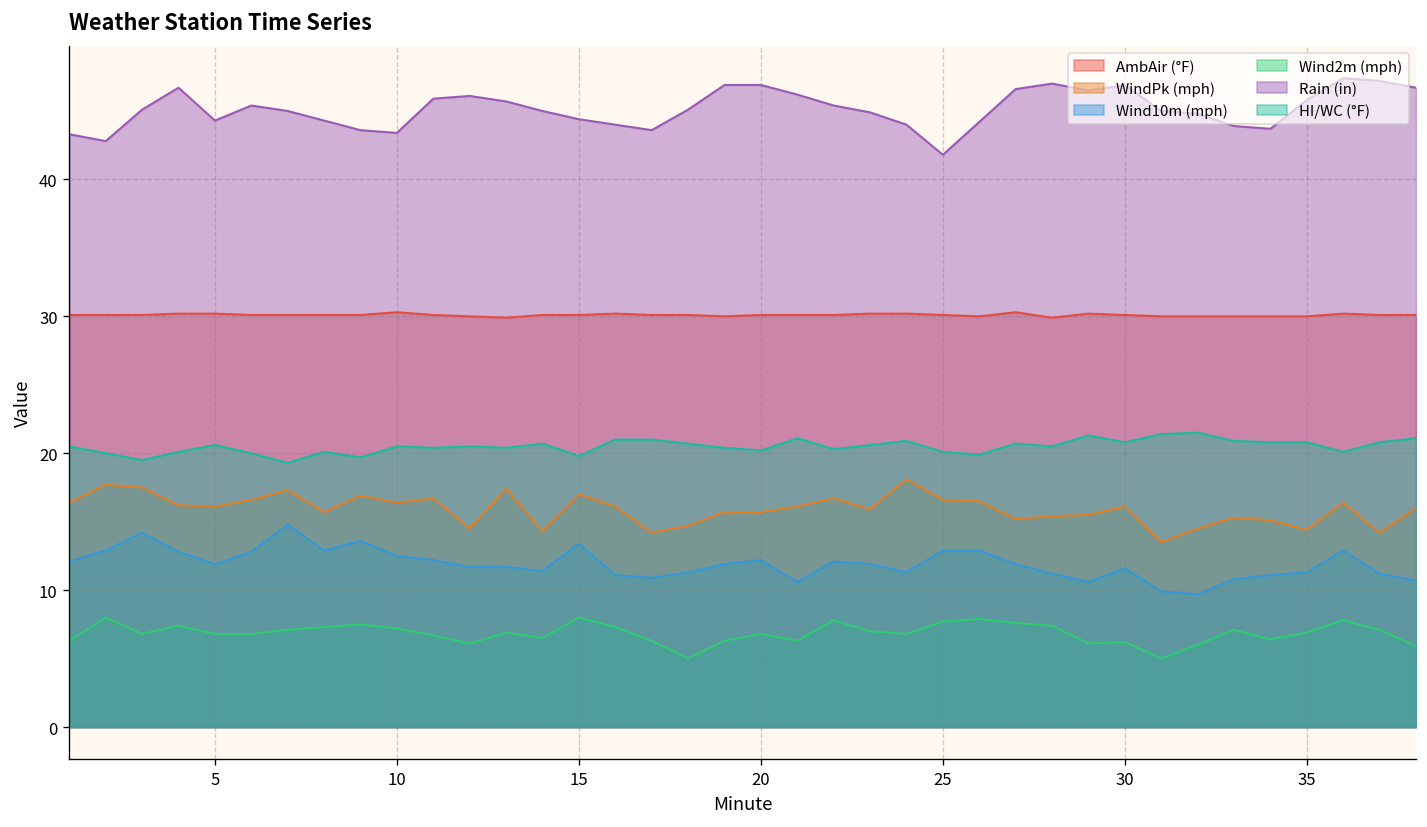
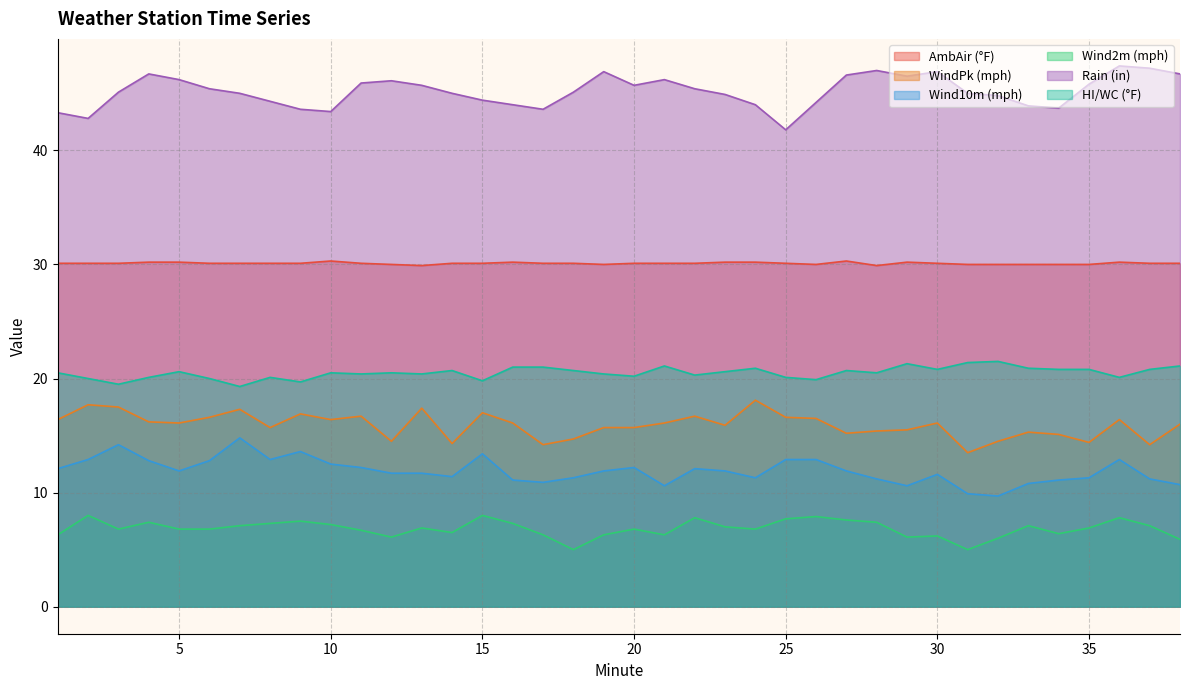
Rain (in), 5: 44.3 -> 46.2
Rain (in), 20: 46.9 -> 45.7
